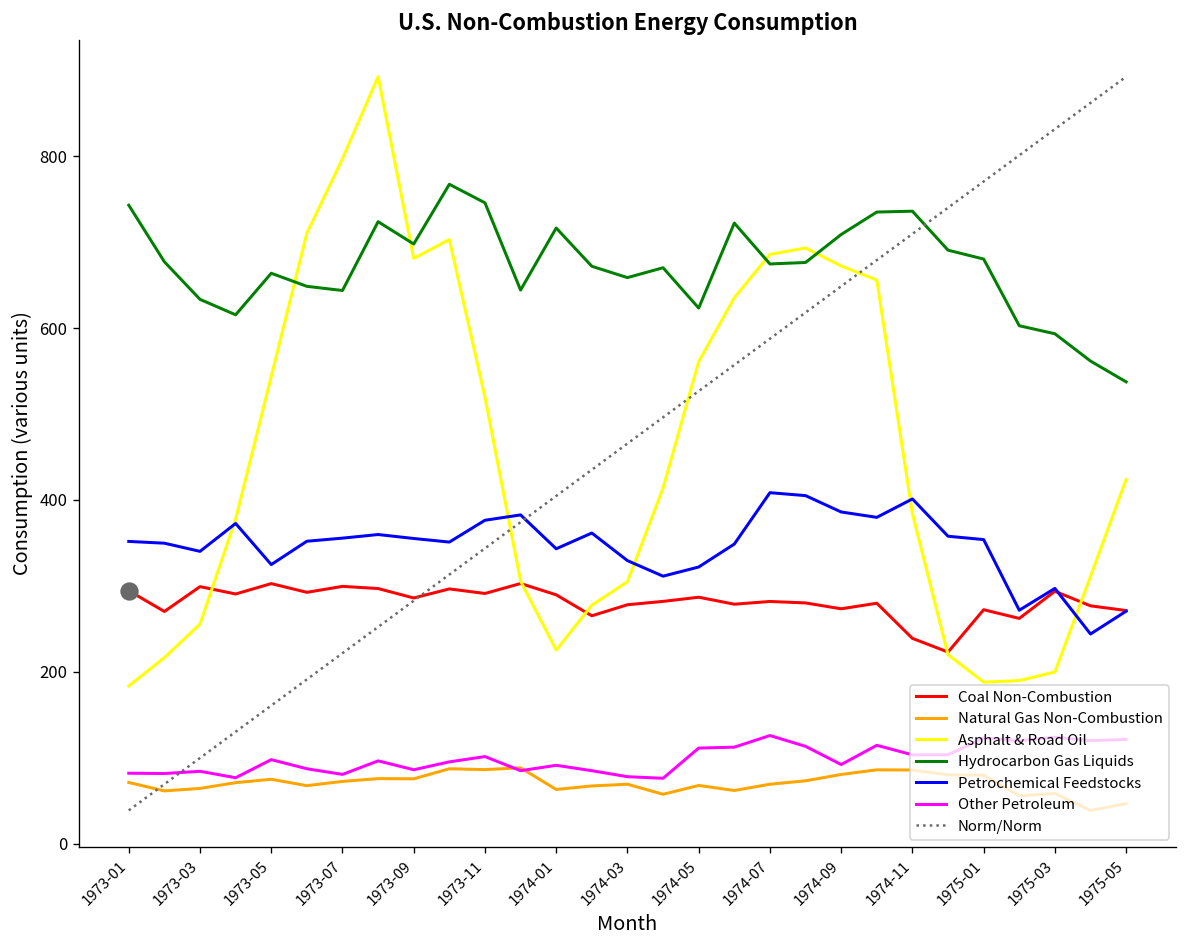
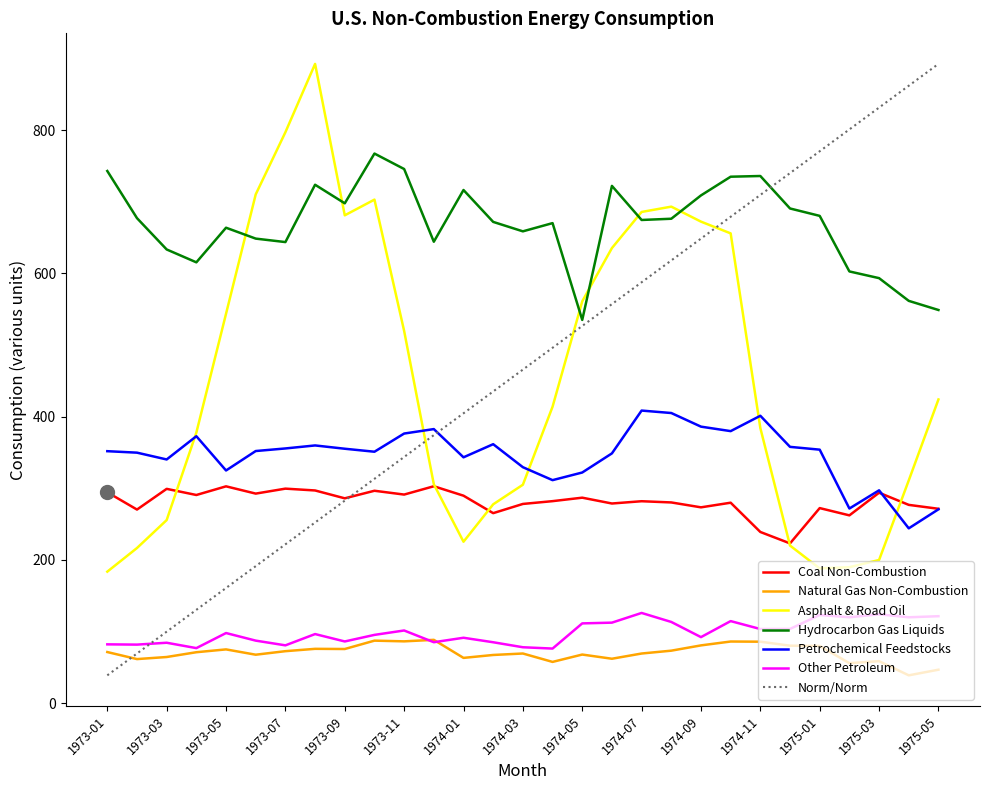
Hydrocarbon Gas Liquids, 1974-05: 620 -> 540
Hydrocarbon Gas Liquids, 1975-05: 540 -> 550
